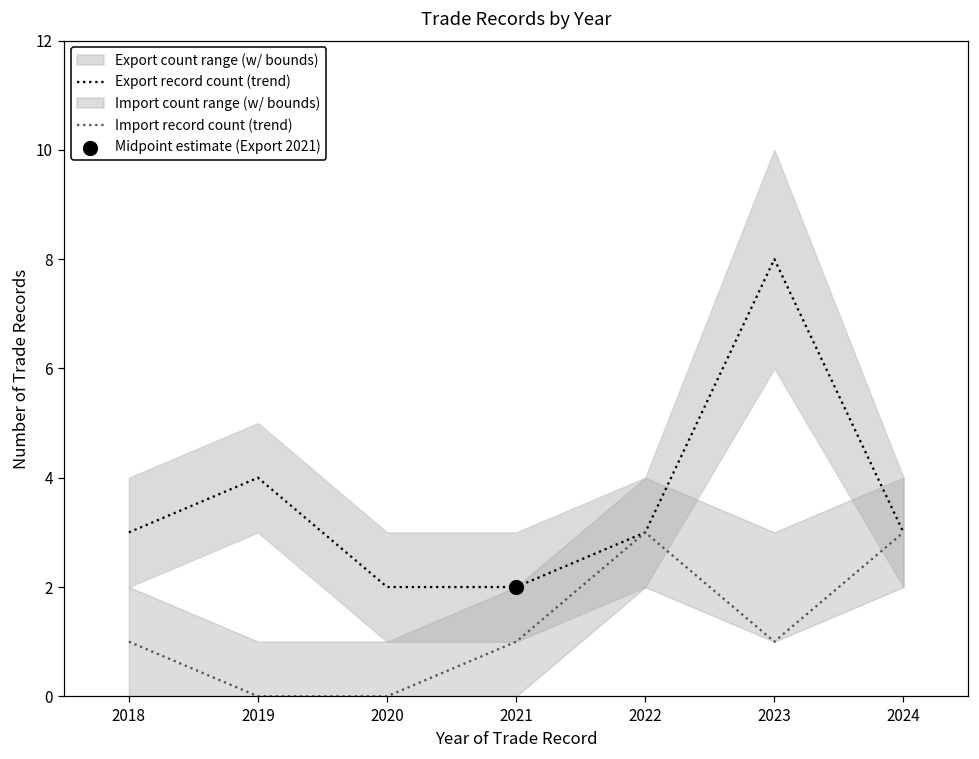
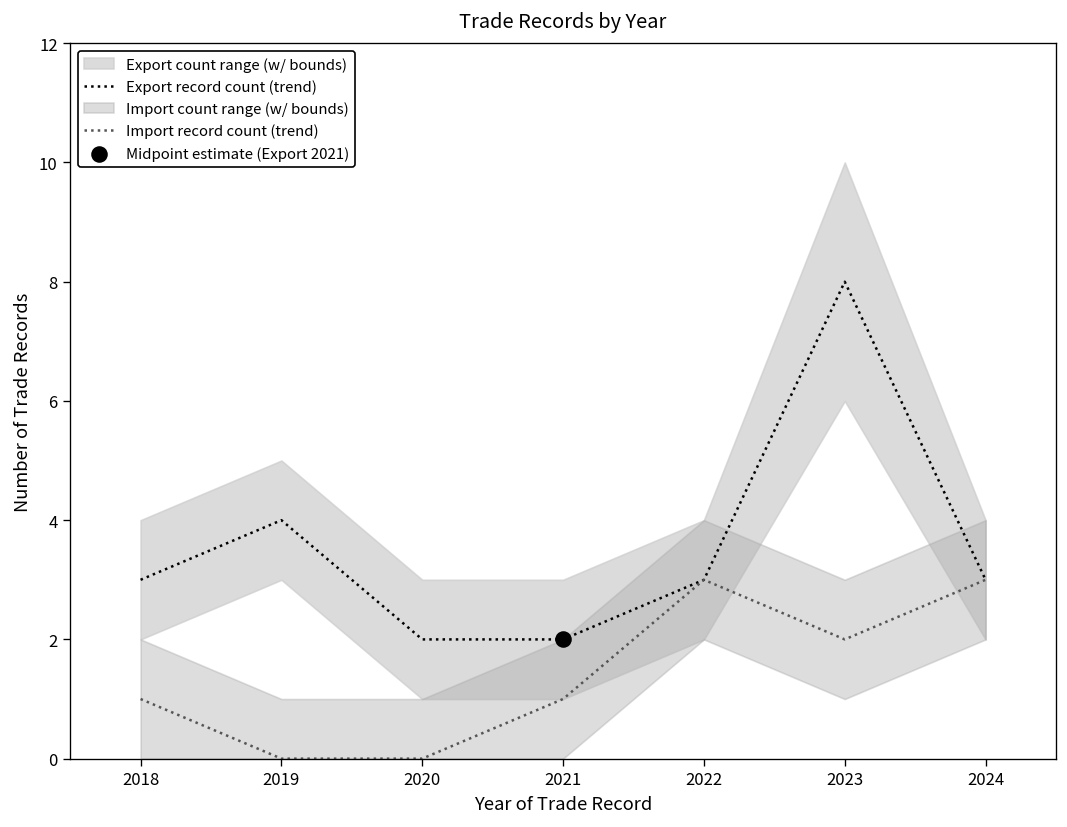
Import record count (trend), 2023: 1 -> 2
